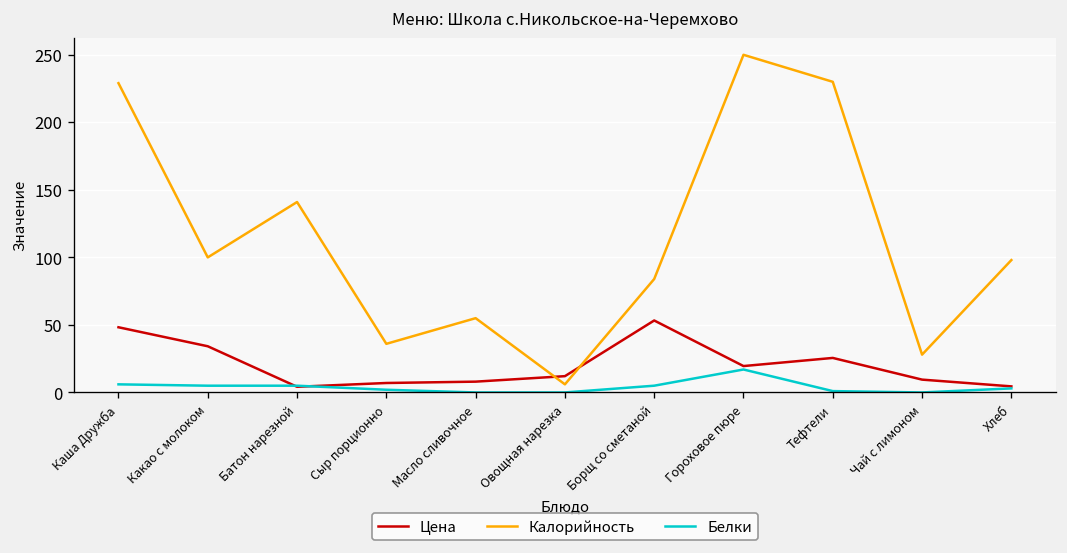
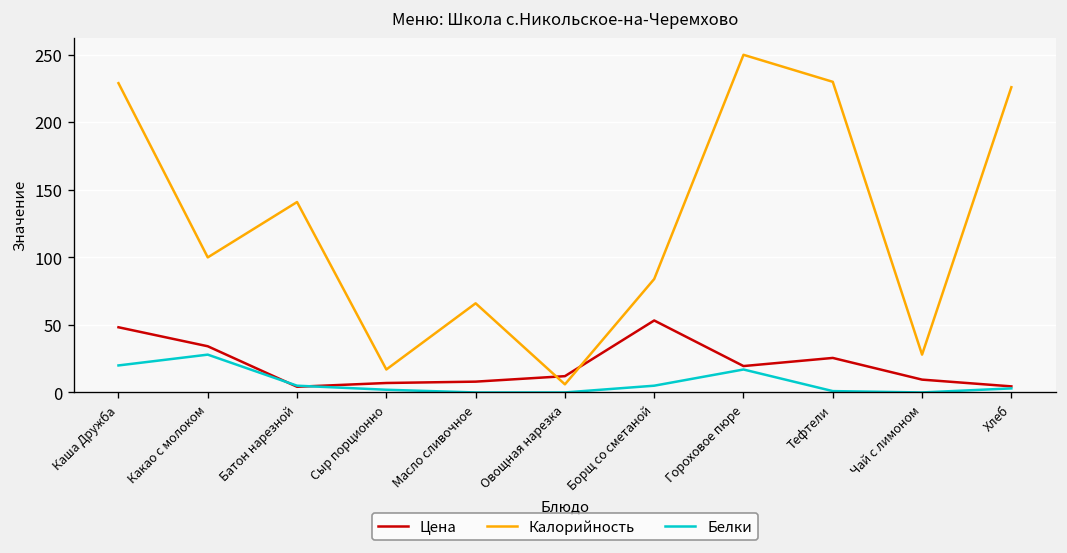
Белки, Каша Дружба: 6 -> 20
Белки, Какао с молоком: 5 -> 28
Калорийность, Сыр порционно: 36 -> 17
Калорийность, Масло сливочное: 55 -> 66
Калорийность, Хлеб: 98 -> 226
